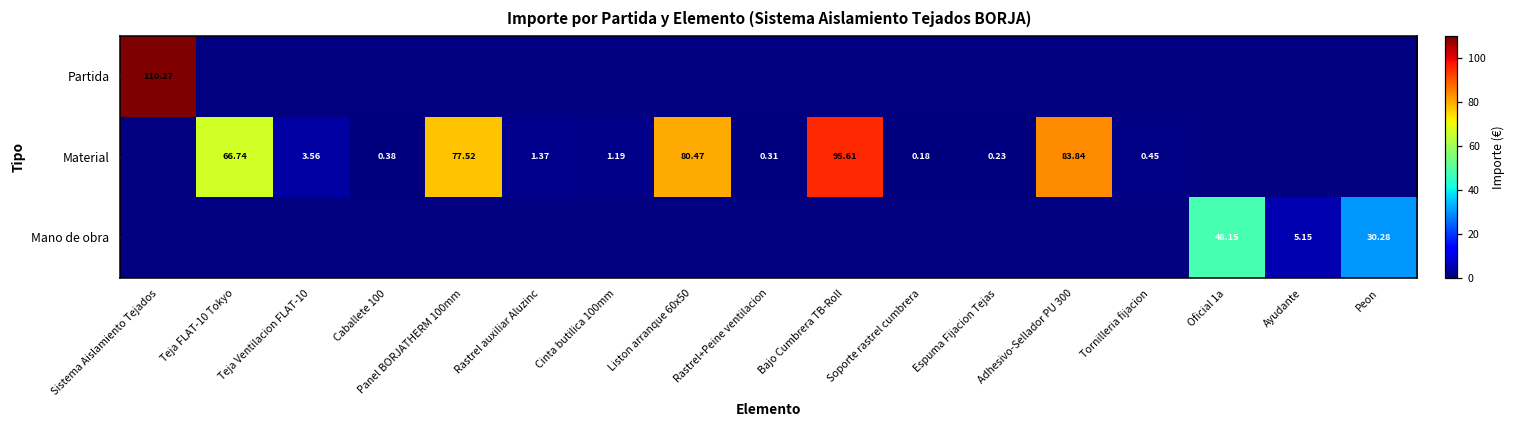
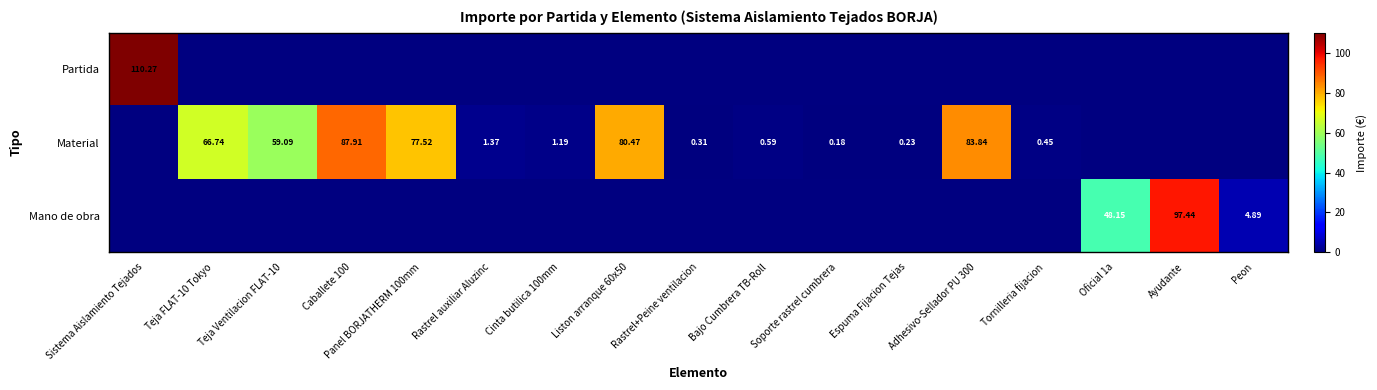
Material, Teja Ventilacion FLAT-10: 3.56 -> 59.09
Material, Caballete 100: 0.38 -> 87.91
Material, Bajo Cumbrera TB-Roll: 95.61 -> 0.59
Mano de obra, Ayudante: 5.15 -> 97.44
Mano de obra, Peon: 30.28 -> 4.89
